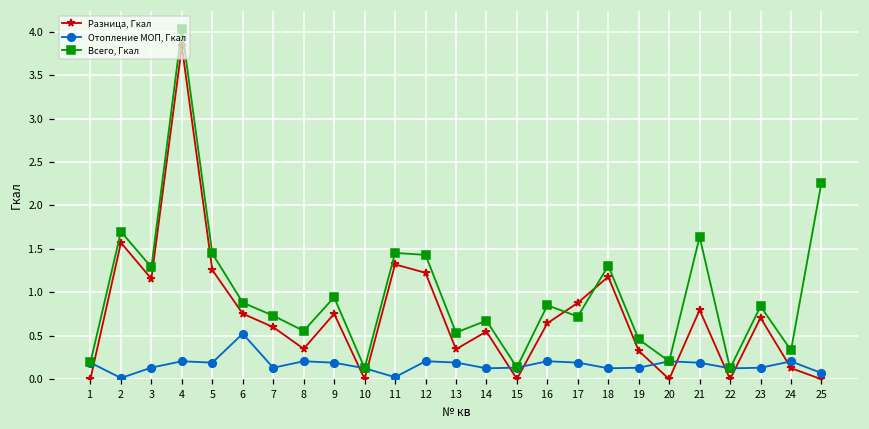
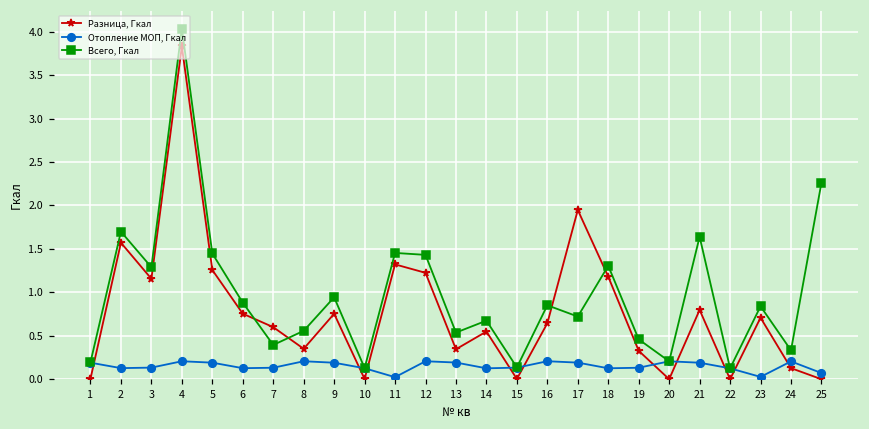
Отопление МОП, Гкал, 2: 0.0 -> 0.1
Отопление МОП, Гкал, 6: 0.5 -> 0.1
Всего, Гкал, 7: 0.7 -> 0.4
Разница, Гкал, 17: 0.9 -> 1.9
Отопление МОП, Гкал, 23: 0.1 -> 0.0
